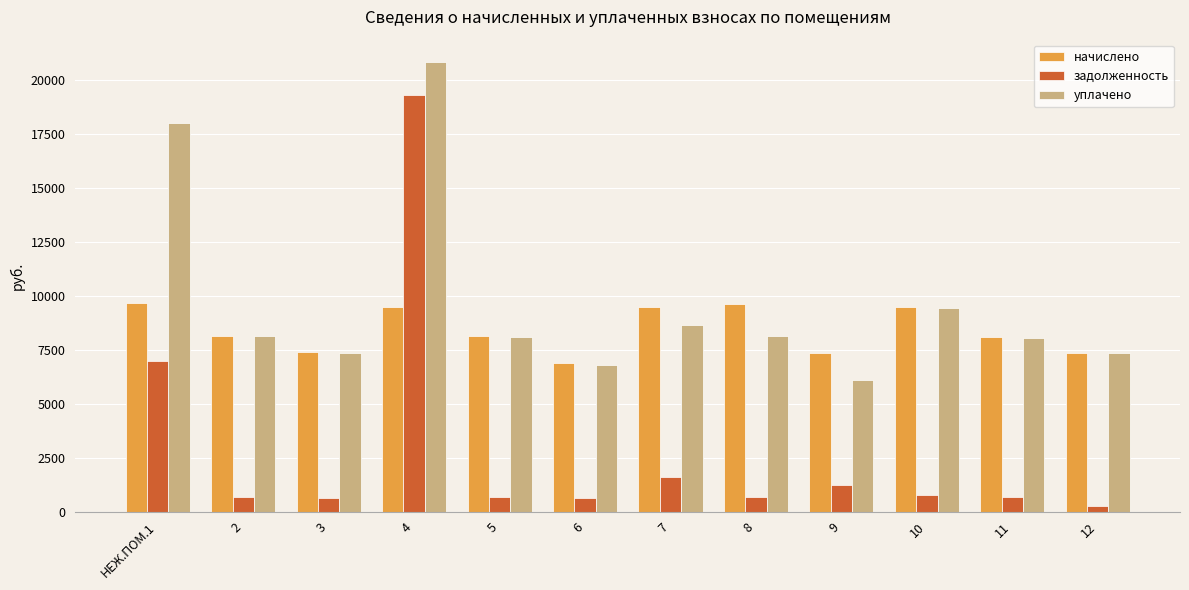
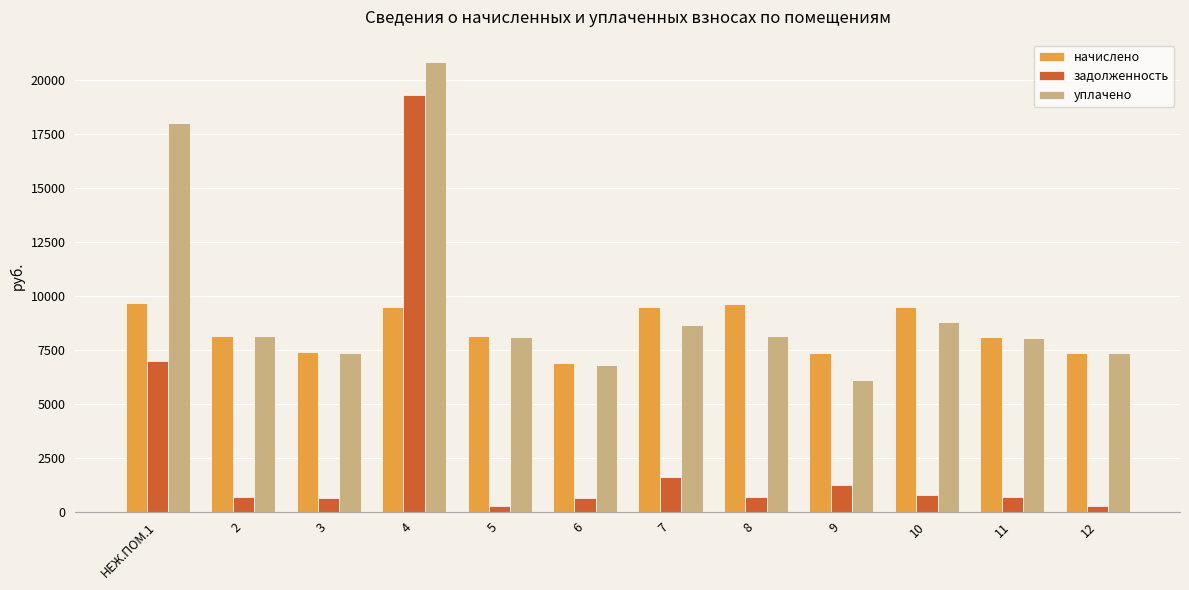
задолженность, 5: 700 -> 200
уплачено, 10: 9400 -> 8800
